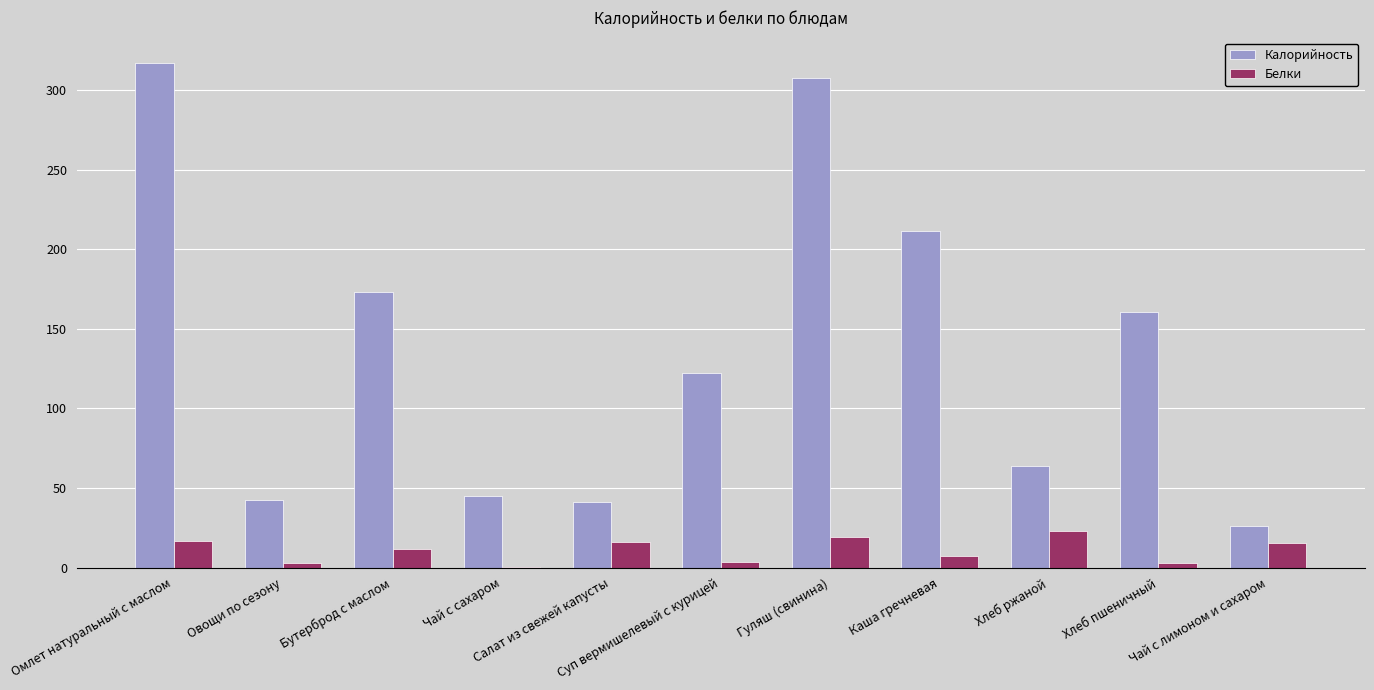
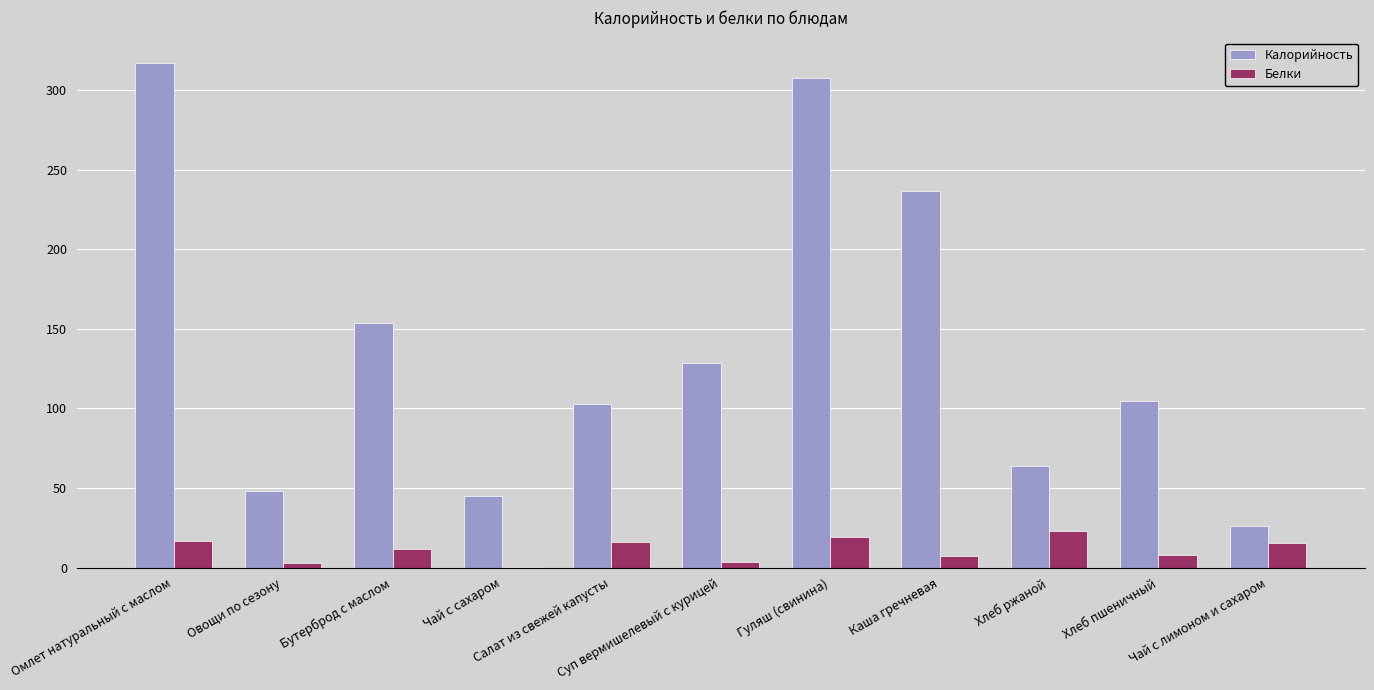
Калорийность, Овощи по сезону: 42 -> 48
Калорийность, Бутерброд с маслом: 173 -> 154
Калорийность, Салат из свежей капусты: 41 -> 103
Калорийность, Суп вермишелевый с курицей: 123 -> 129
Калорийность, Каша гречневая: 211 -> 237
Калорийность, Хлеб пшеничный: 161 -> 105
Белки, Хлеб пшеничный: 3 -> 8
